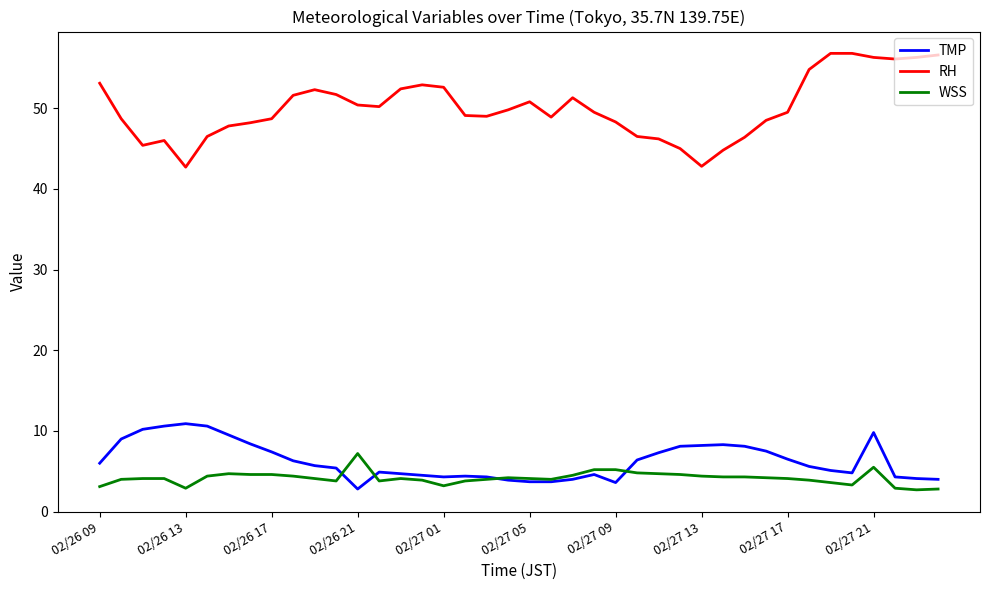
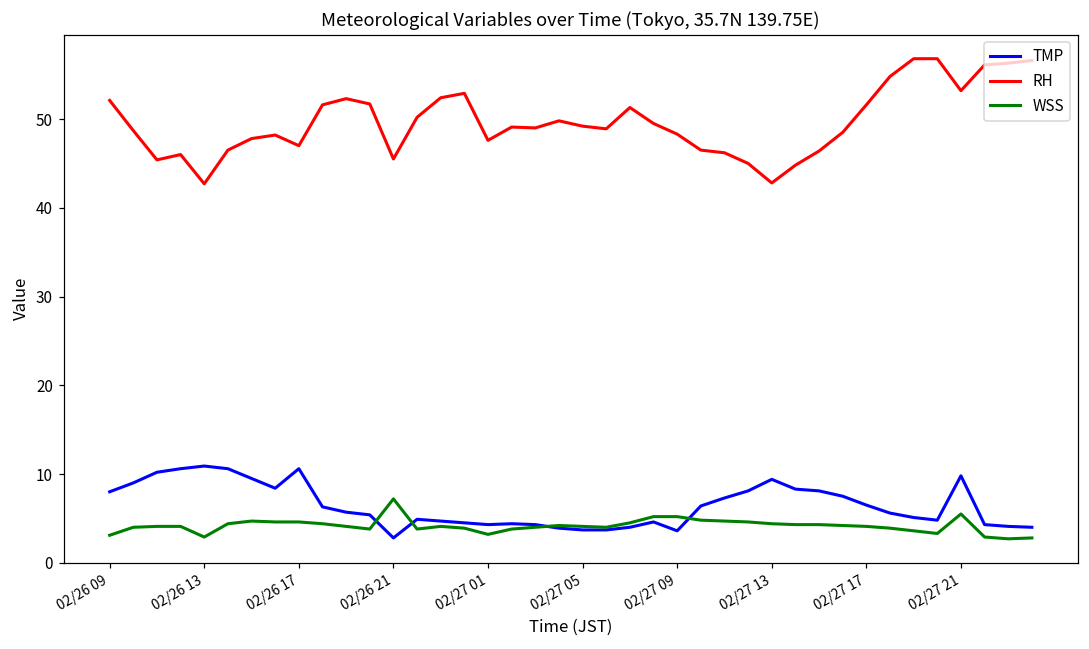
TMP, 02/26 09: 6 -> 8
RH, 02/26 09: 53 -> 52
TMP, 02/26 17: 7 -> 11
RH, 02/26 17: 49 -> 47
RH, 02/26 21: 50 -> 46
RH, 02/27 01: 53 -> 48
RH, 02/27 05: 51 -> 49
TMP, 02/27 13: 8 -> 9
RH, 02/27 17: 50 -> 52
RH, 02/27 21: 56 -> 53
